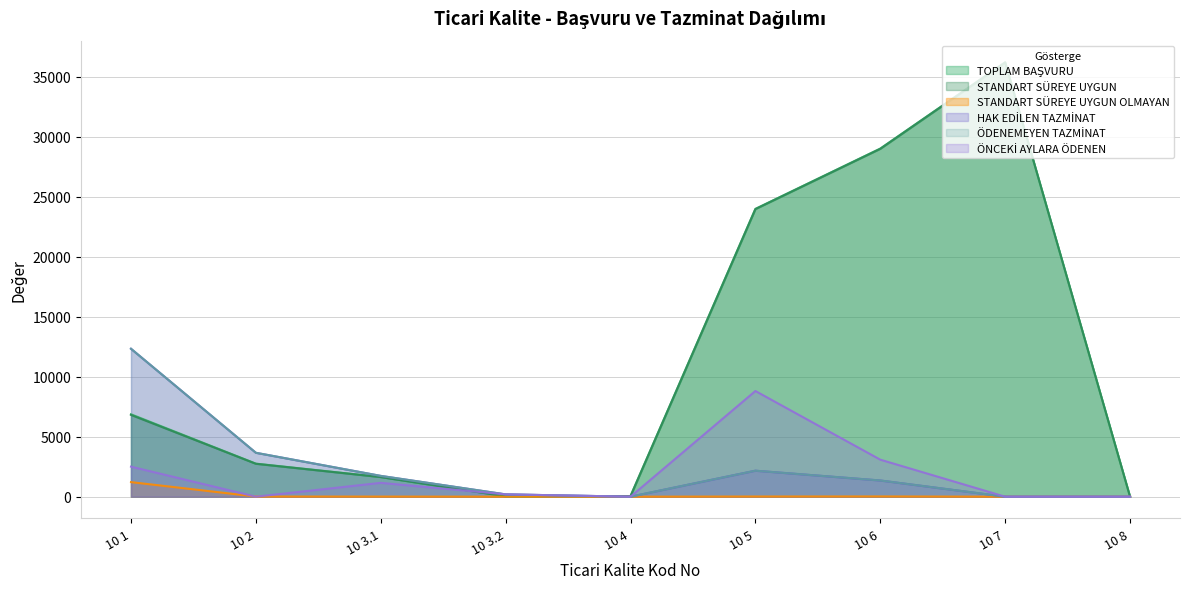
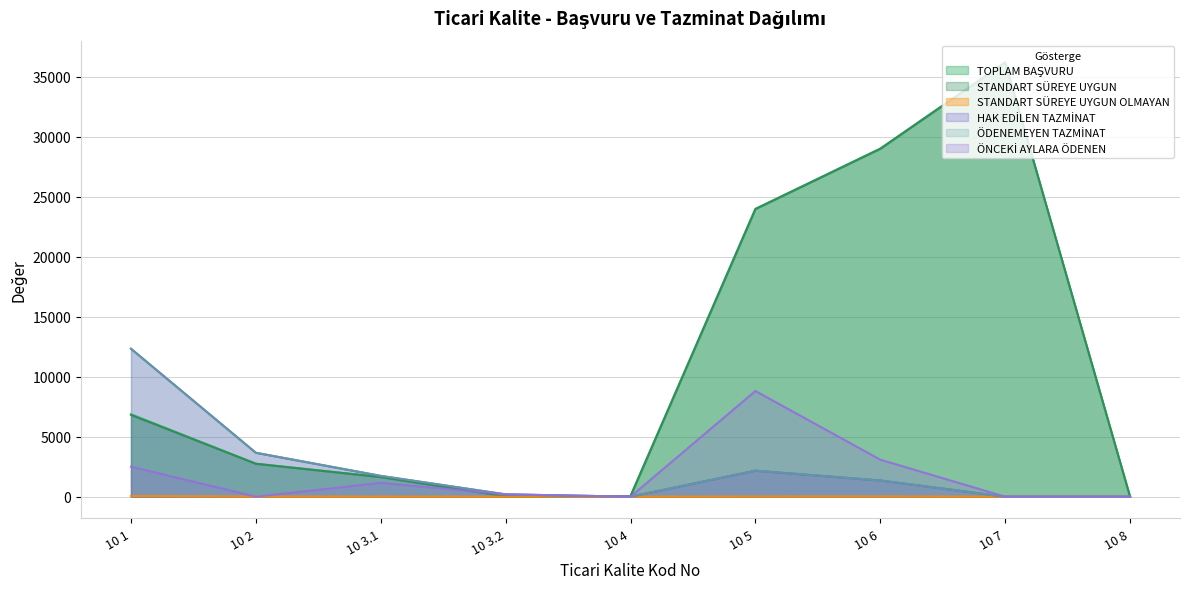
STANDART SÜREYE UYGUN OLMAYAN, 10 1: 1200 -> 100
